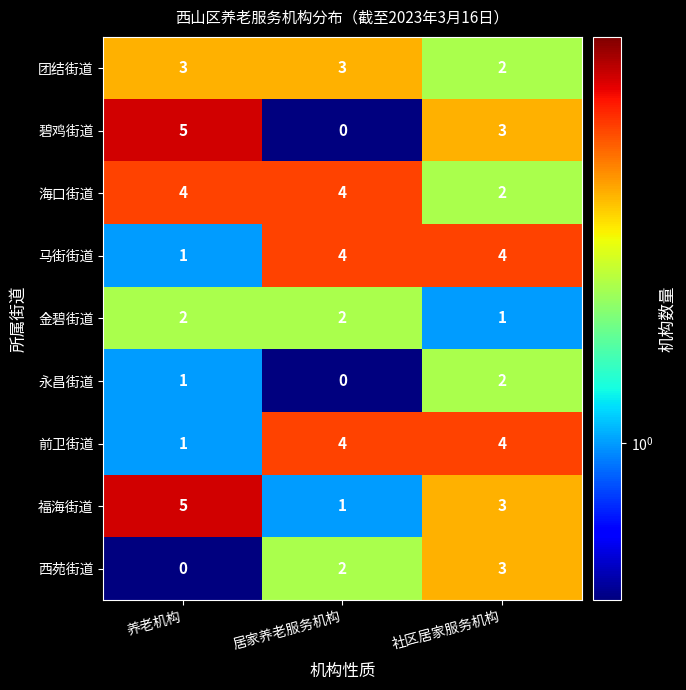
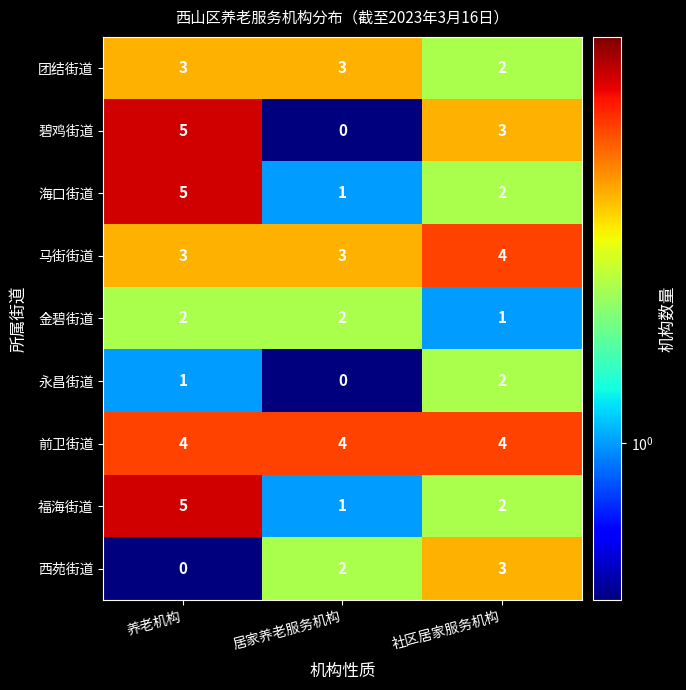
海口街道, 养老机构: 4 -> 5
海口街道, 居家养老服务机构: 4 -> 1
马街街道, 养老机构: 1 -> 3
马街街道, 居家养老服务机构: 4 -> 3
前卫街道, 养老机构: 1 -> 4
福海街道, 社区居家服务机构: 3 -> 2
